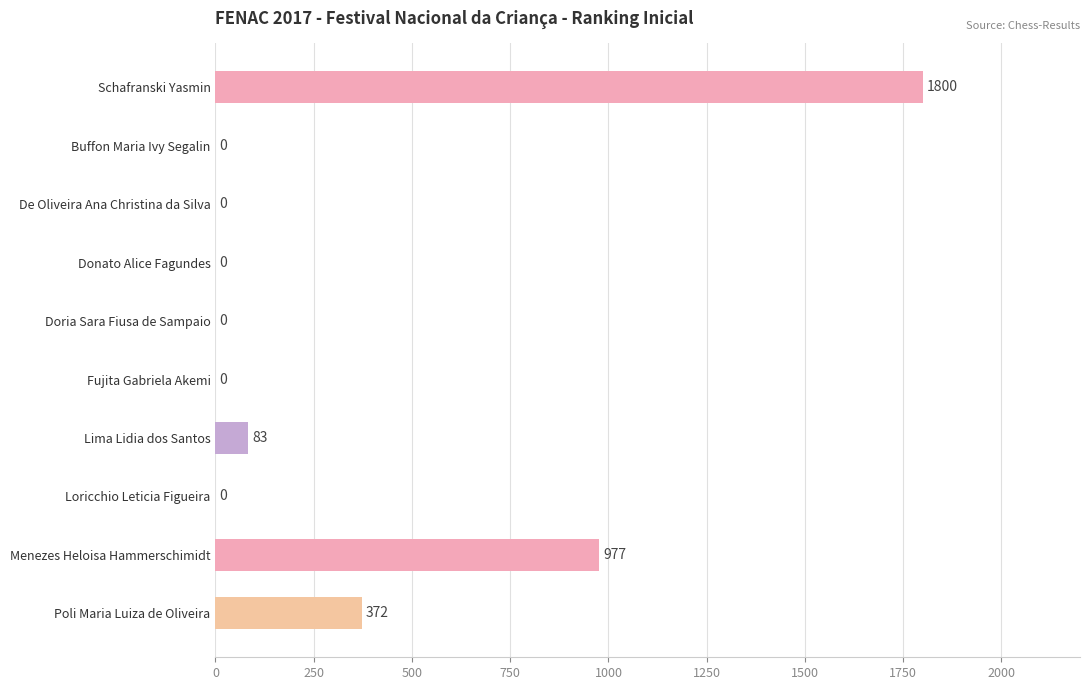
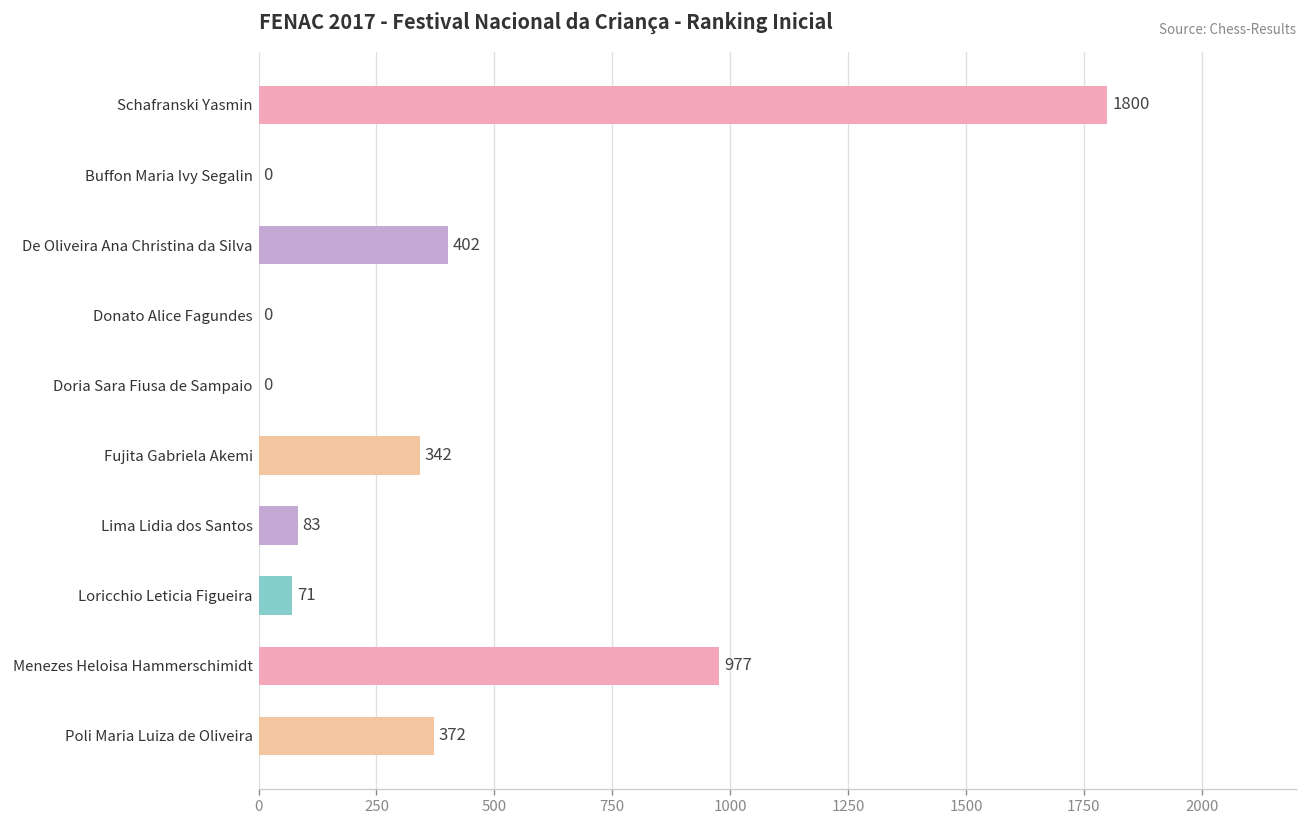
De Oliveira Ana Christina da Silva: 0 -> 402
Fujita Gabriela Akemi: 0 -> 342
Loricchio Leticia Figueira: 0 -> 71
